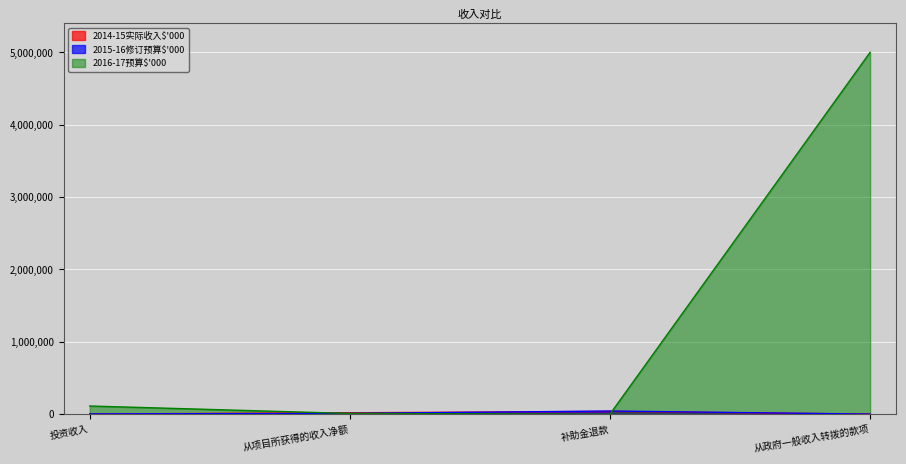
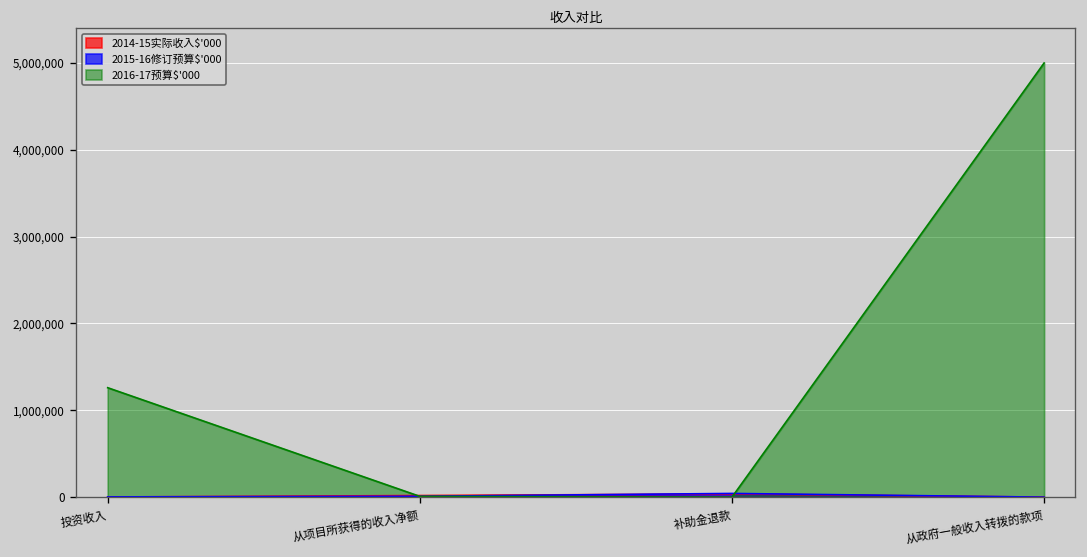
2016-17预算$'000, 投资收入: 100,000 -> 1,300,000
